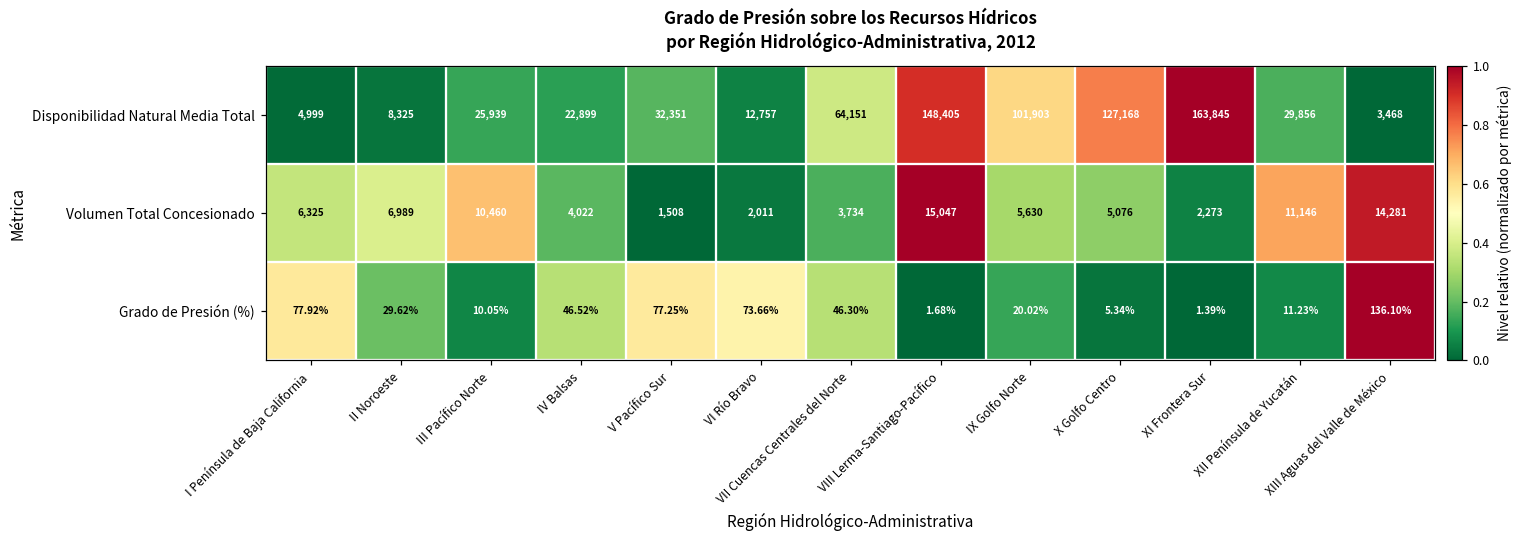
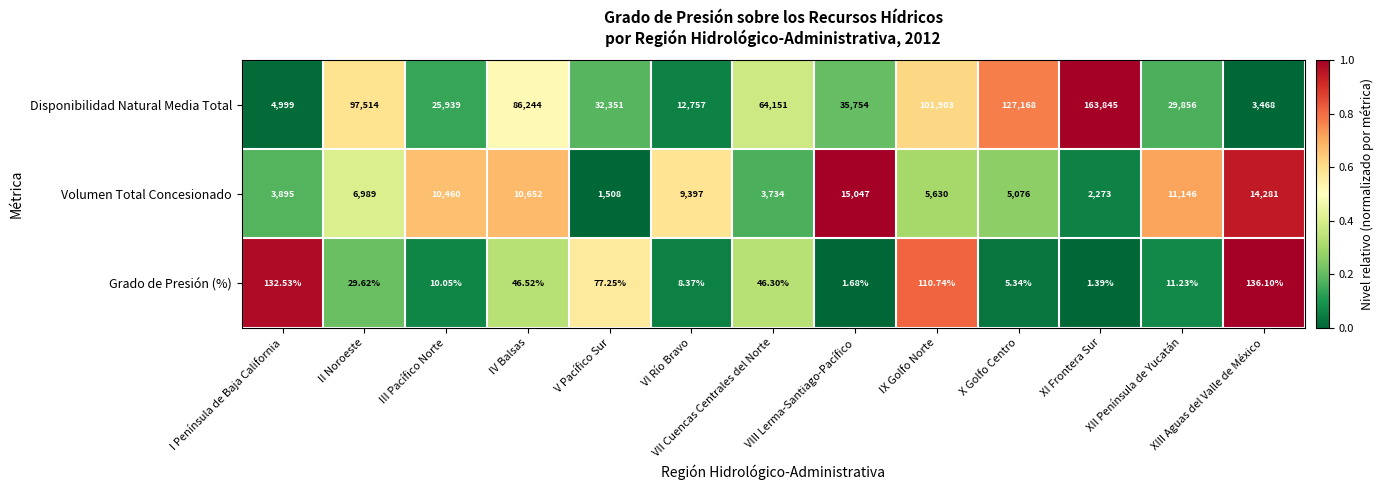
Disponibilidad Natural Media Total, II Noroeste: 8,325 -> 97,514
Disponibilidad Natural Media Total, IV Balsas: 22,899 -> 86,244
Disponibilidad Natural Media Total, VIII Lerma-Santiago-Pacífico: 148,405 -> 35,754
Volumen Total Concesionado, I Península de Baja California: 6,325 -> 3,895
Volumen Total Concesionado, IV Balsas: 4,022 -> 10,652
Volumen Total Concesionado, VI Río Bravo: 2,011 -> 9,397
Grado de Presión (%), I Península de Baja California: 77.92% -> 132.53%
Grado de Presión (%), VI Río Bravo: 73.66% -> 8.37%
Grado de Presión (%), IX Golfo Norte: 20.02% -> 110.74%
